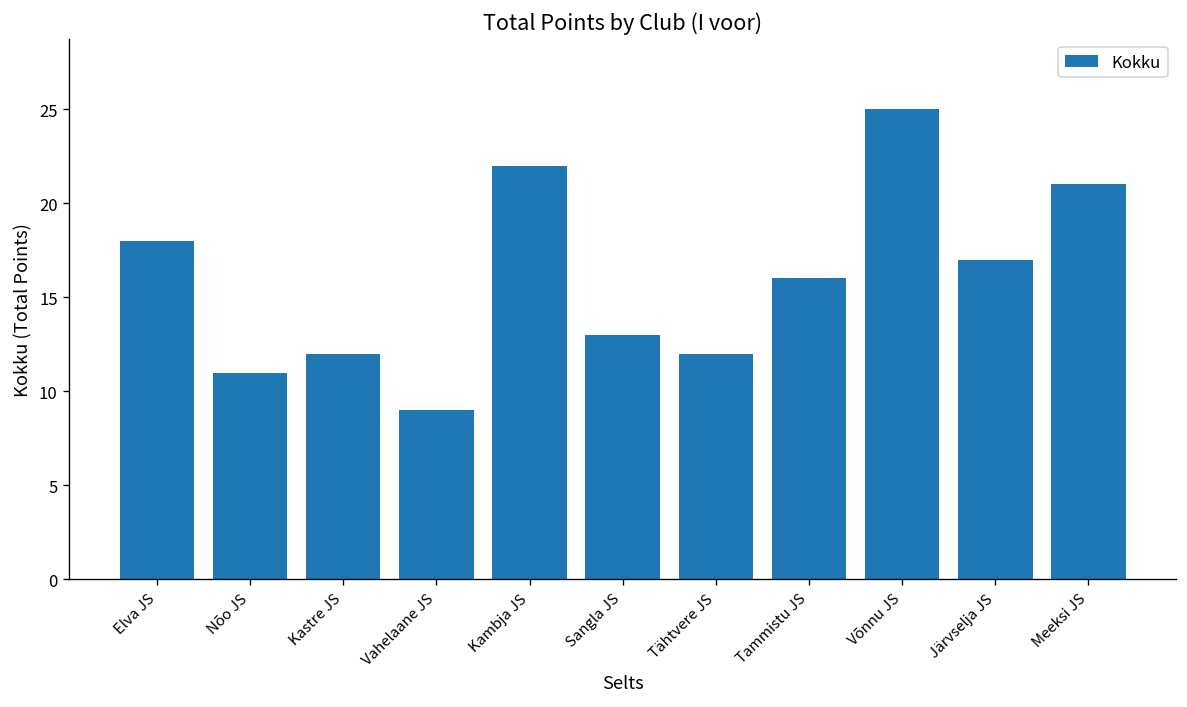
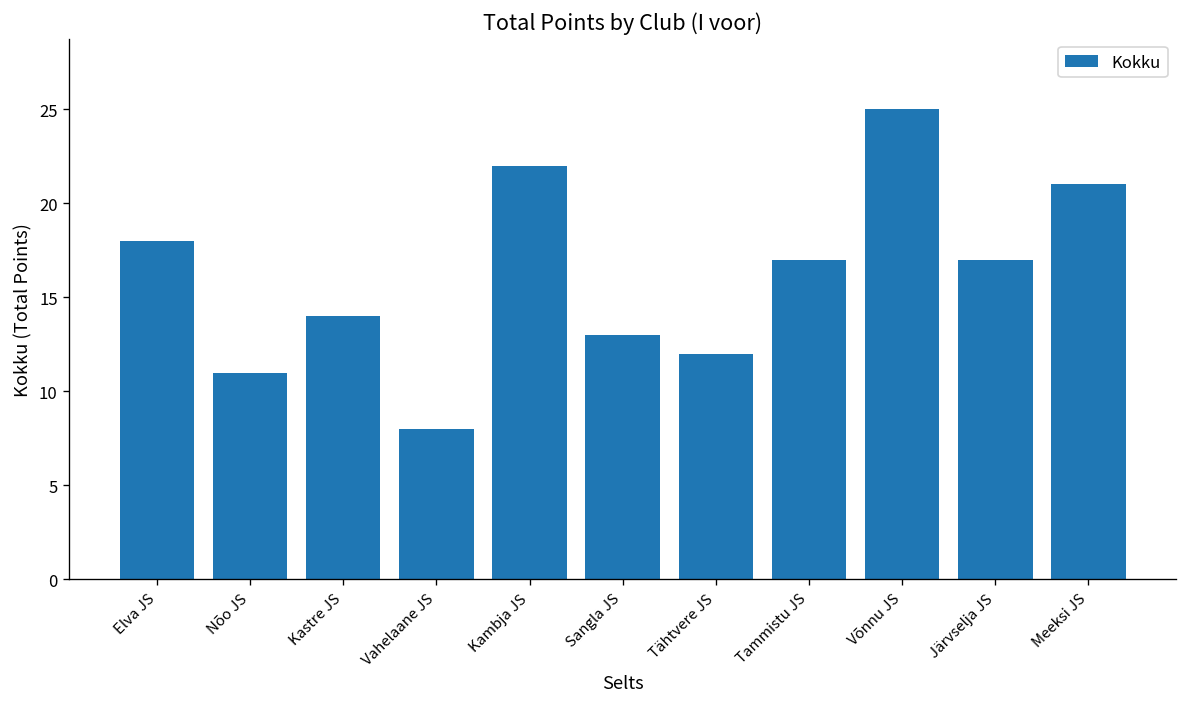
Kastre JS: 12 -> 14
Vahelaane JS: 9 -> 8
Tammistu JS: 16 -> 17
